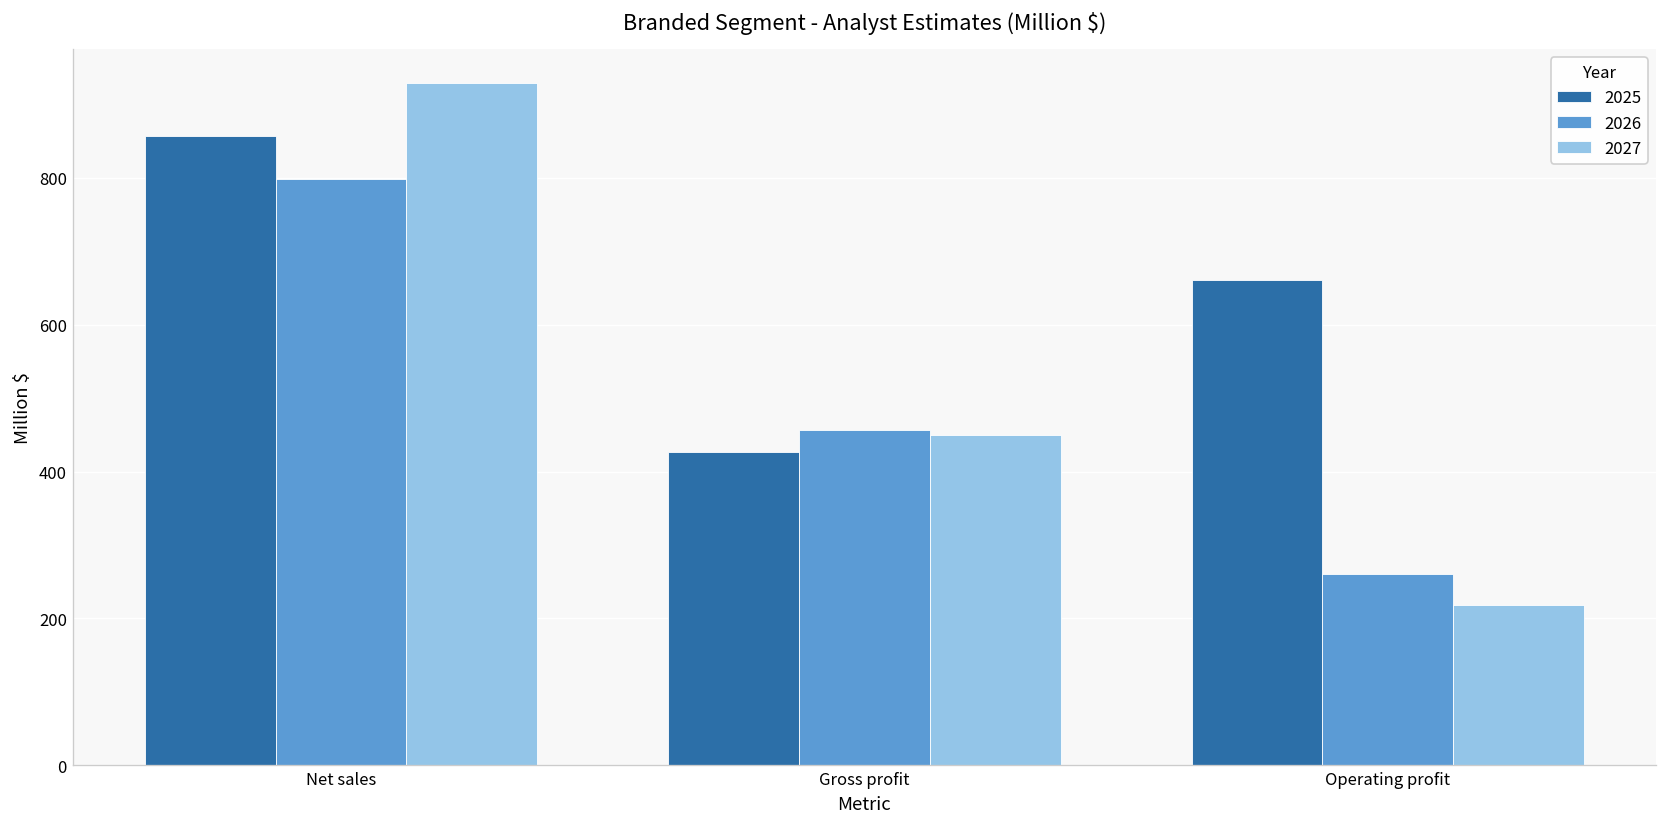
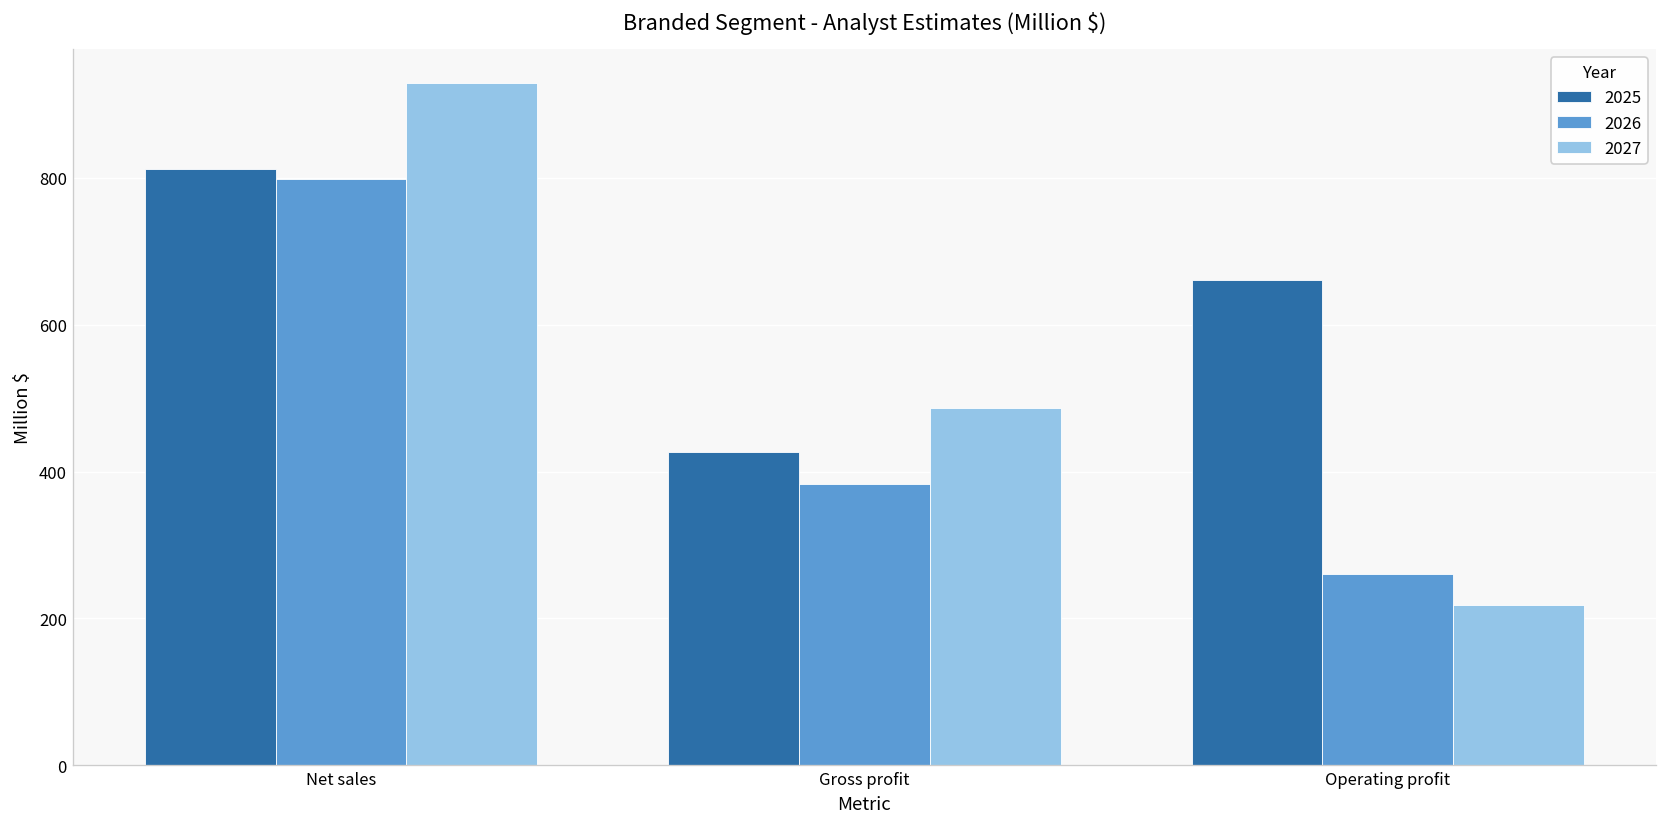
2025, Net sales: 860 -> 810
2026, Gross profit: 460 -> 380
2027, Gross profit: 450 -> 490
